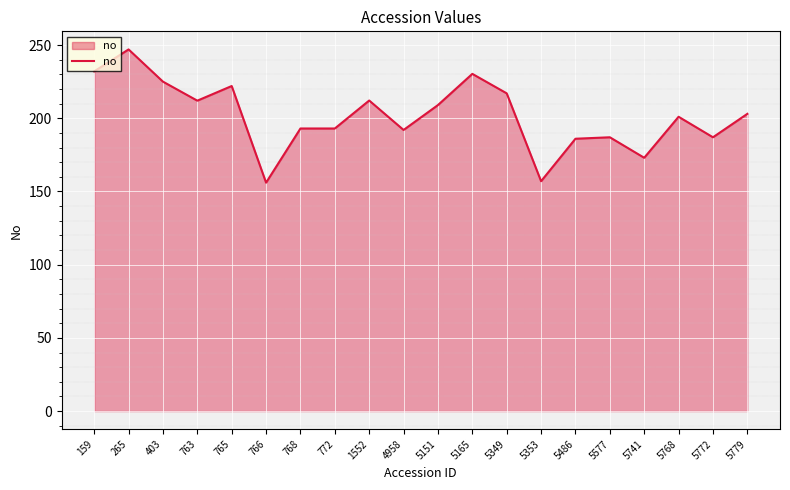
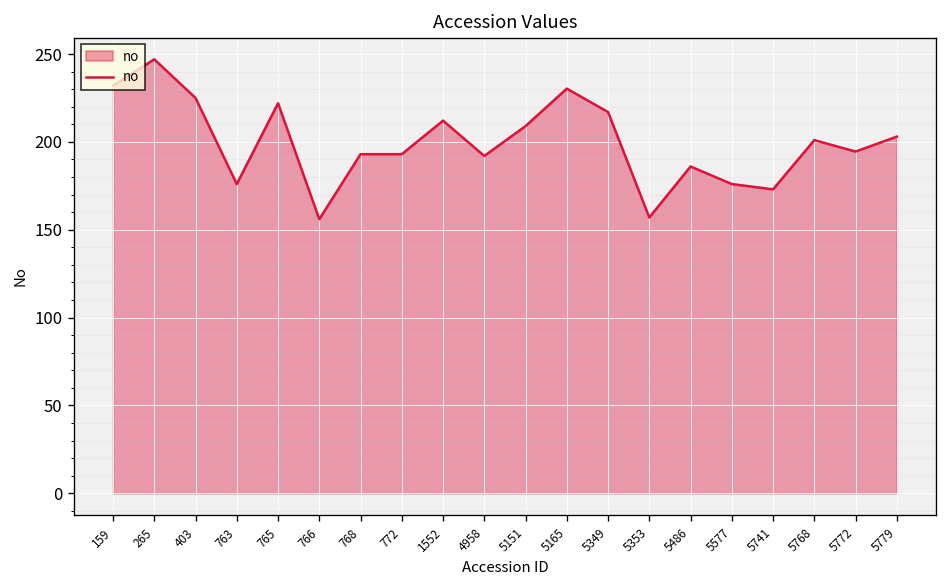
763: 212 -> 176
5577: 187 -> 176
5772: 187 -> 195
